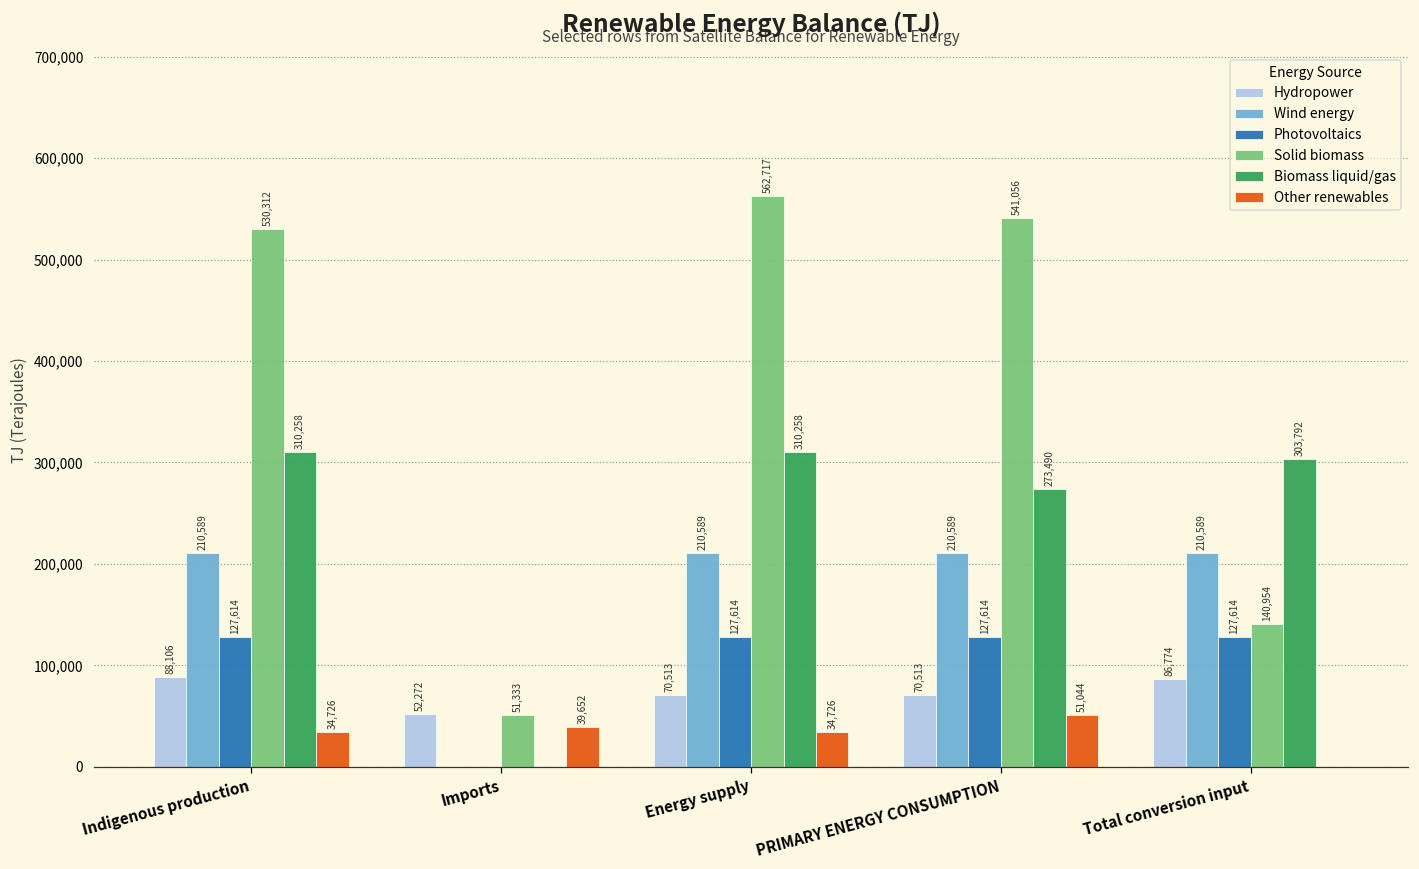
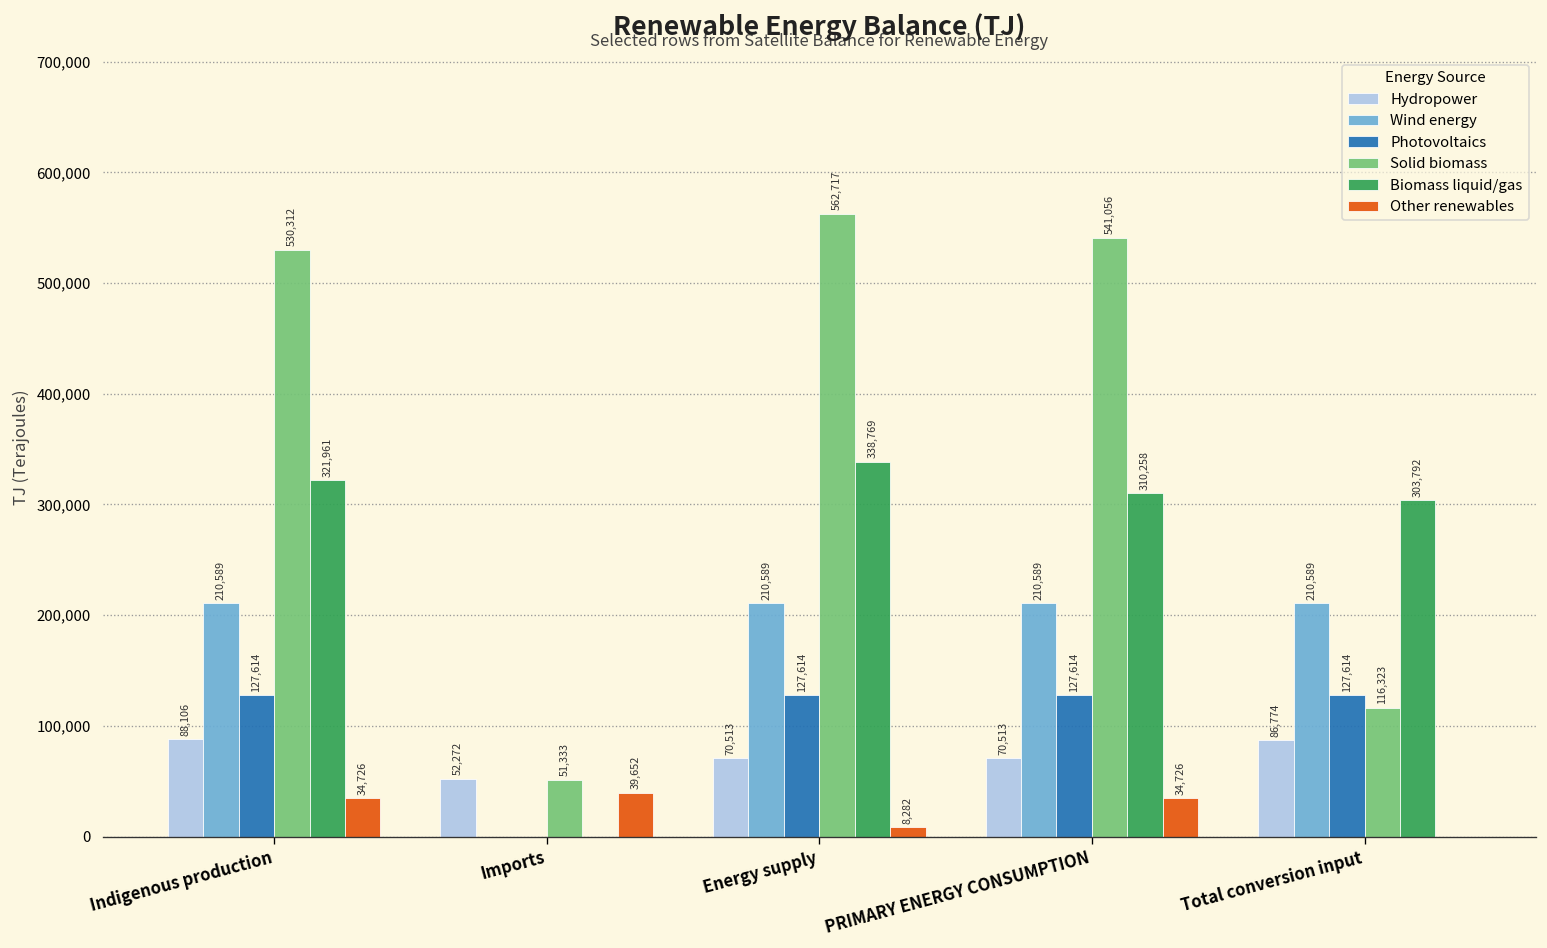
Biomass liquid/gas, Indigenous production: 310,258 -> 321,961
Biomass liquid/gas, Energy supply: 310,258 -> 338,769
Other renewables, Energy supply: 34,726 -> 8,282
Biomass liquid/gas, PRIMARY ENERGY CONSUMPTION: 273,490 -> 310,258
Other renewables, PRIMARY ENERGY CONSUMPTION: 51,044 -> 34,726
Solid biomass, Total conversion input: 140,954 -> 116,323
